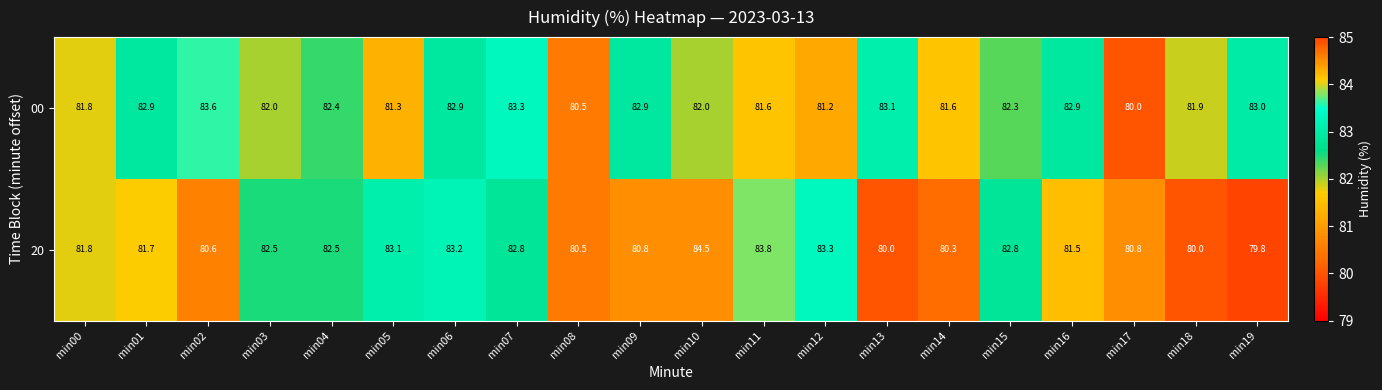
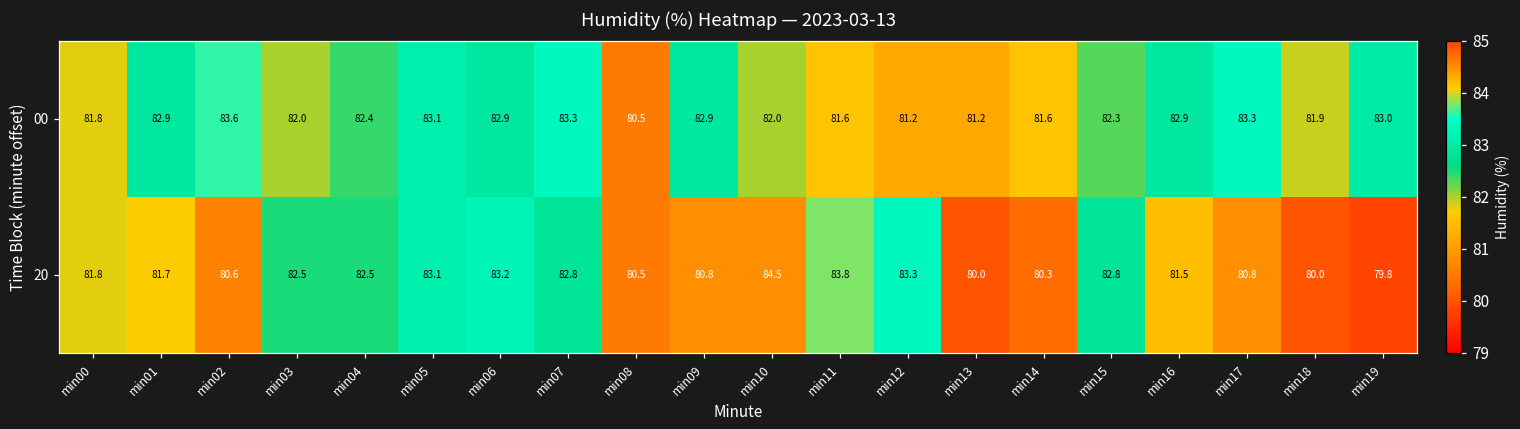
00, min05: 81.3 -> 83.1
00, min13: 83.1 -> 81.2
00, min17: 80.0 -> 83.3
